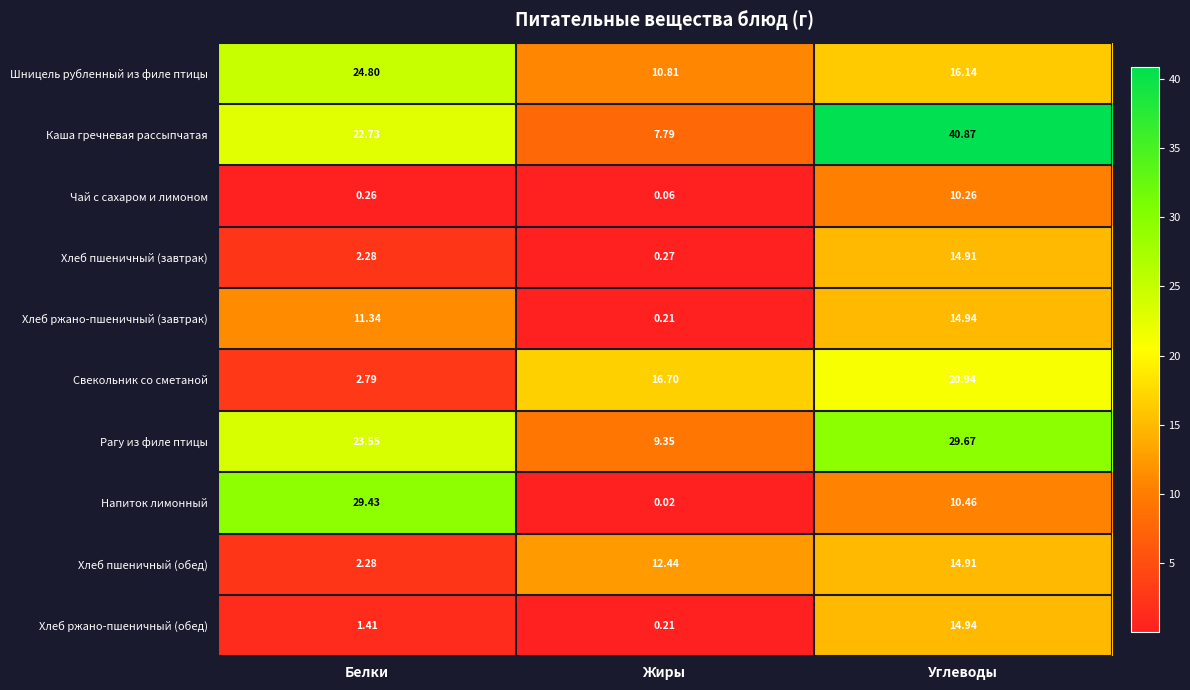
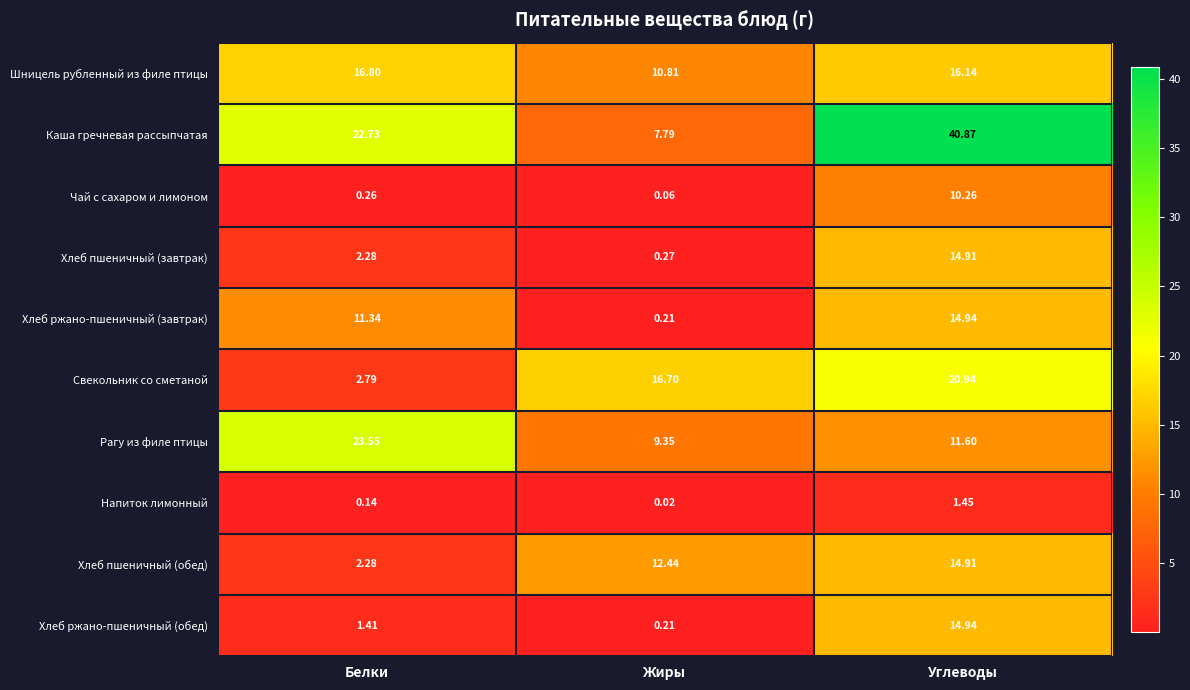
Шницель рубленный из филе птицы, Белки: 24.80 -> 16.80
Рагу из филе птицы, Углеводы: 29.67 -> 11.60
Напиток лимонный, Белки: 29.43 -> 0.14
Напиток лимонный, Углеводы: 10.46 -> 1.45
